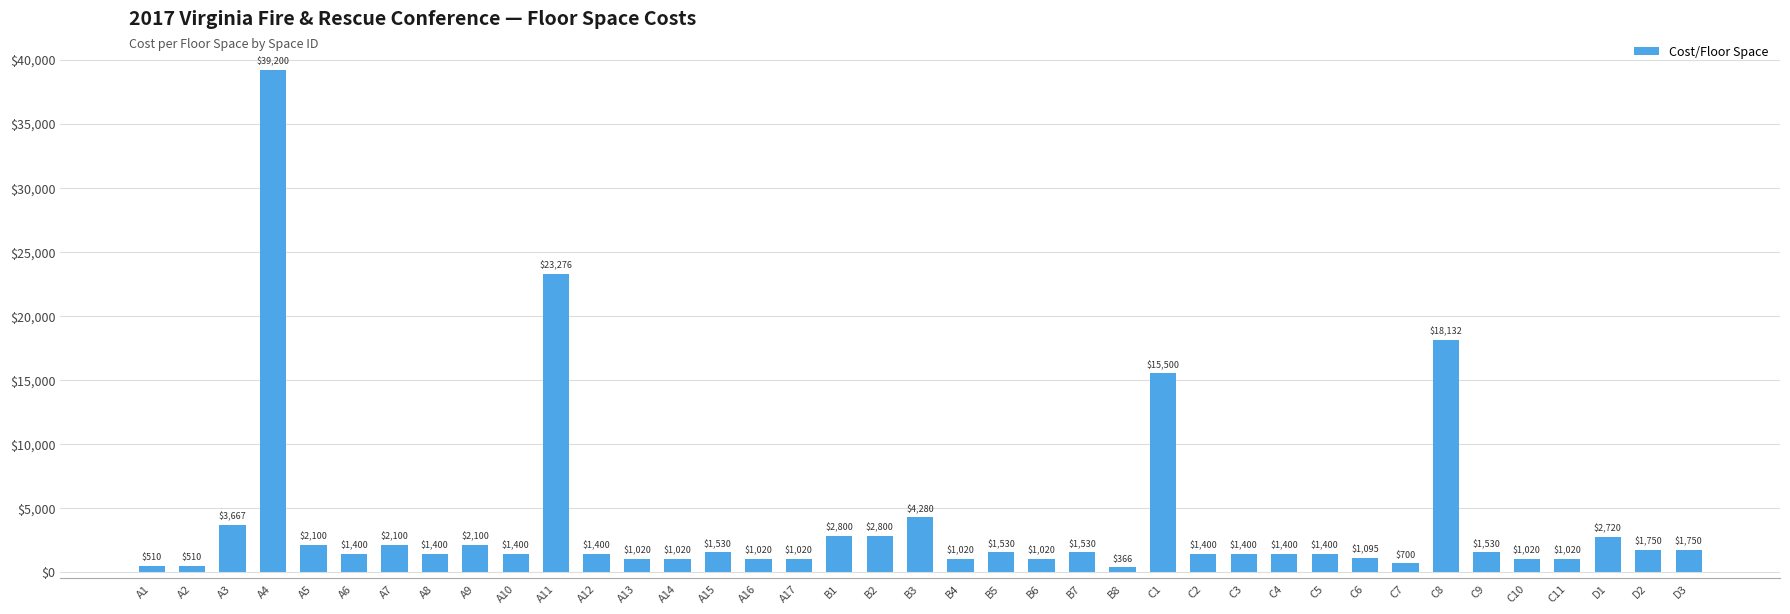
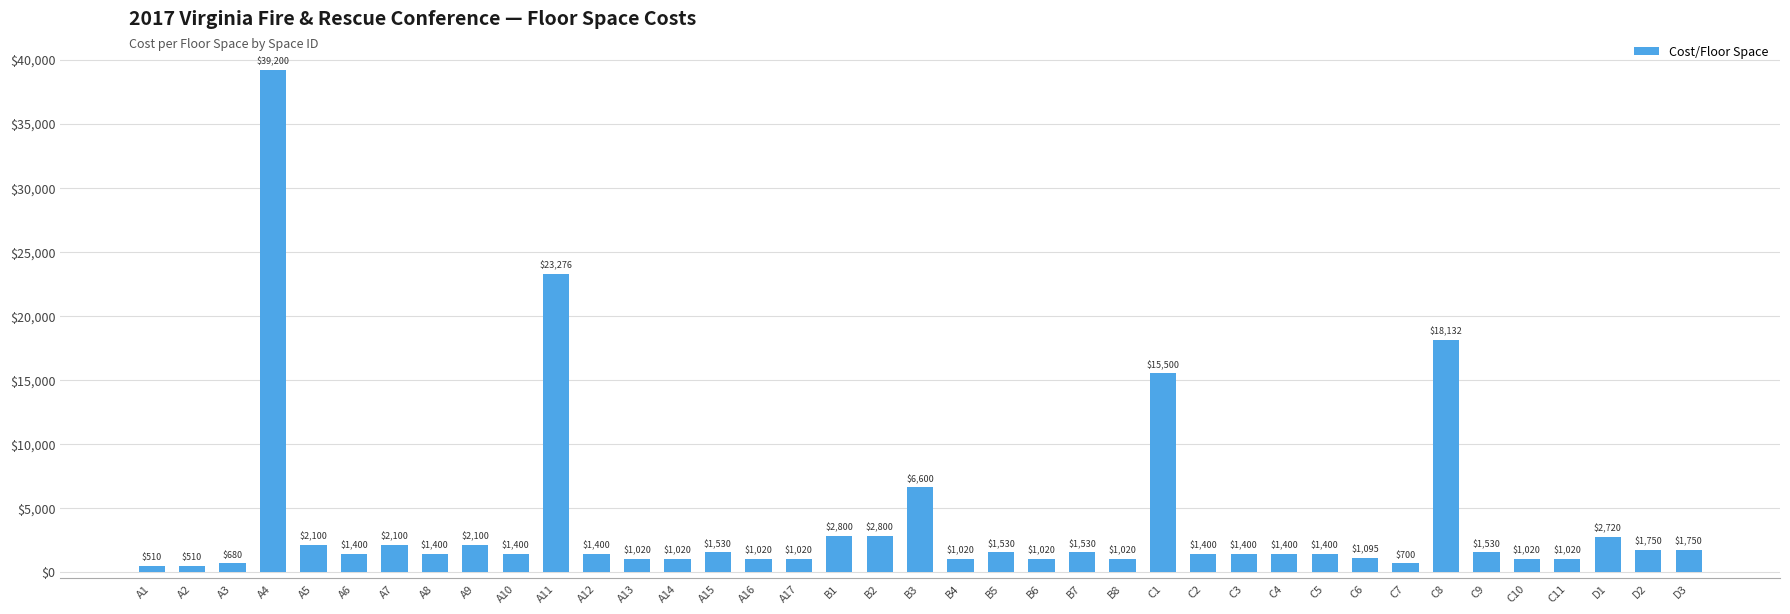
A3: $3,667 -> $680
B3: $4,280 -> $6,600
B8: $366 -> $1,020
